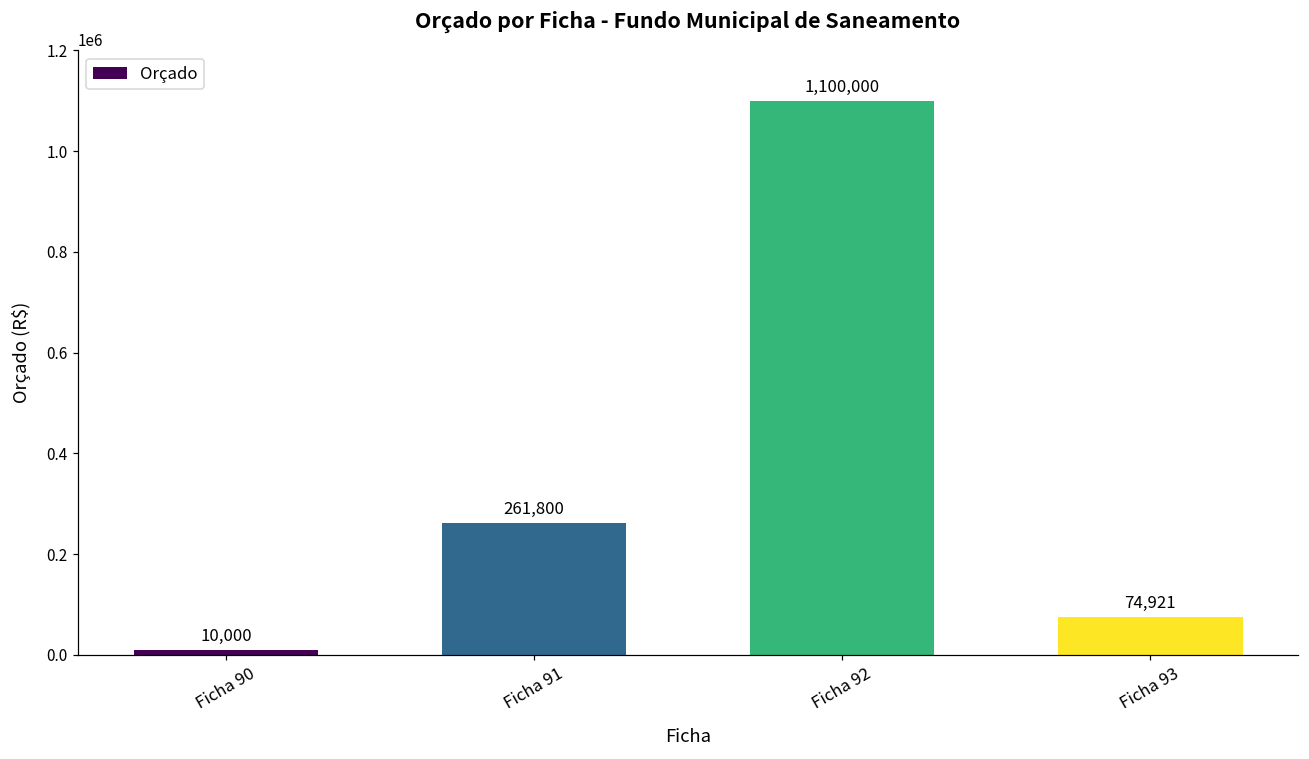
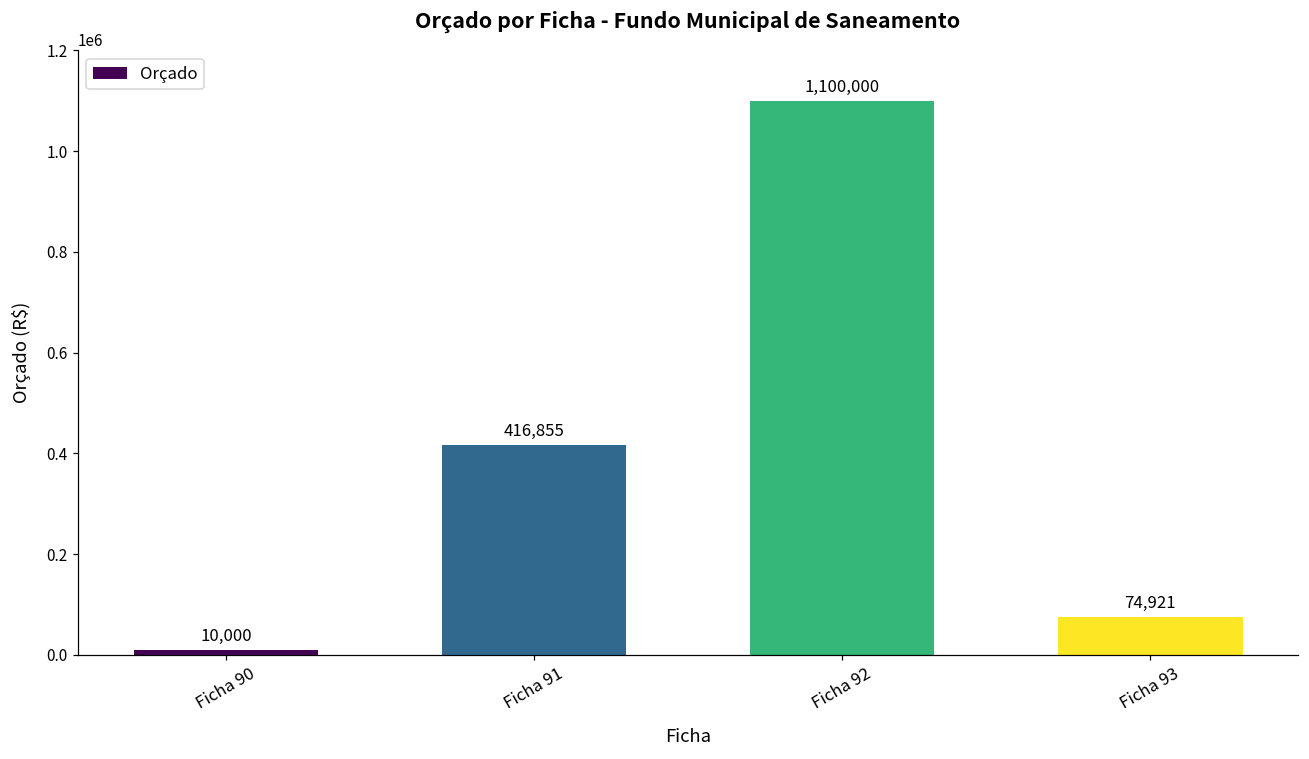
Ficha 91: 261,800 -> 416,855
